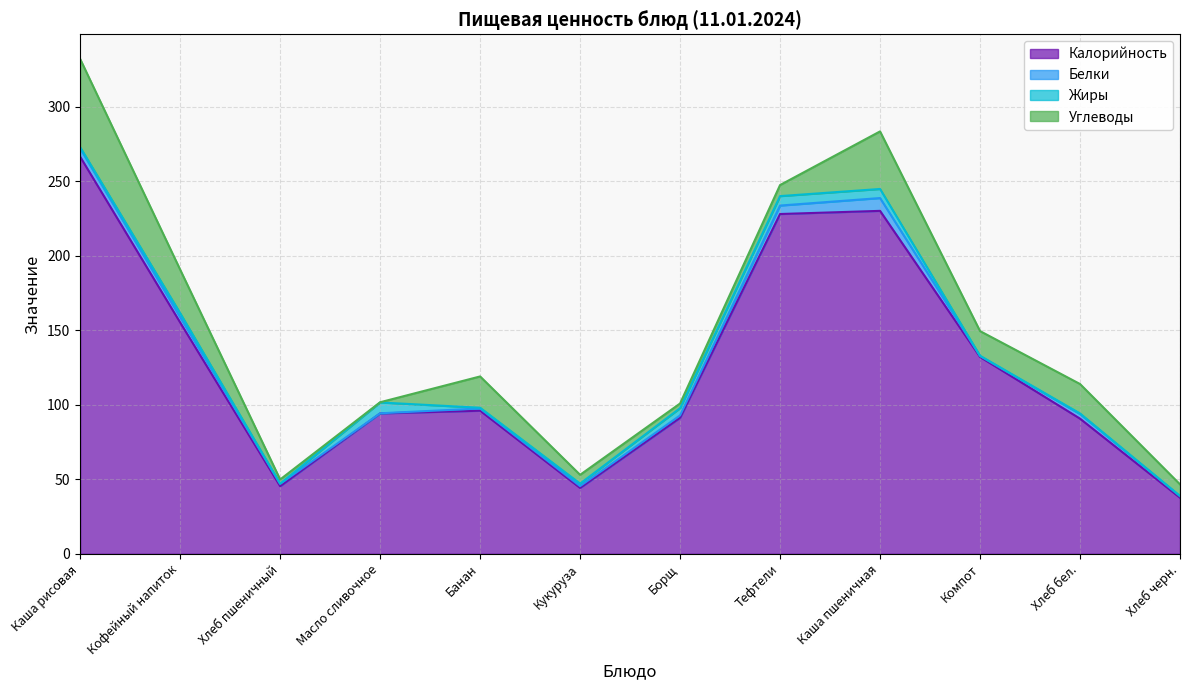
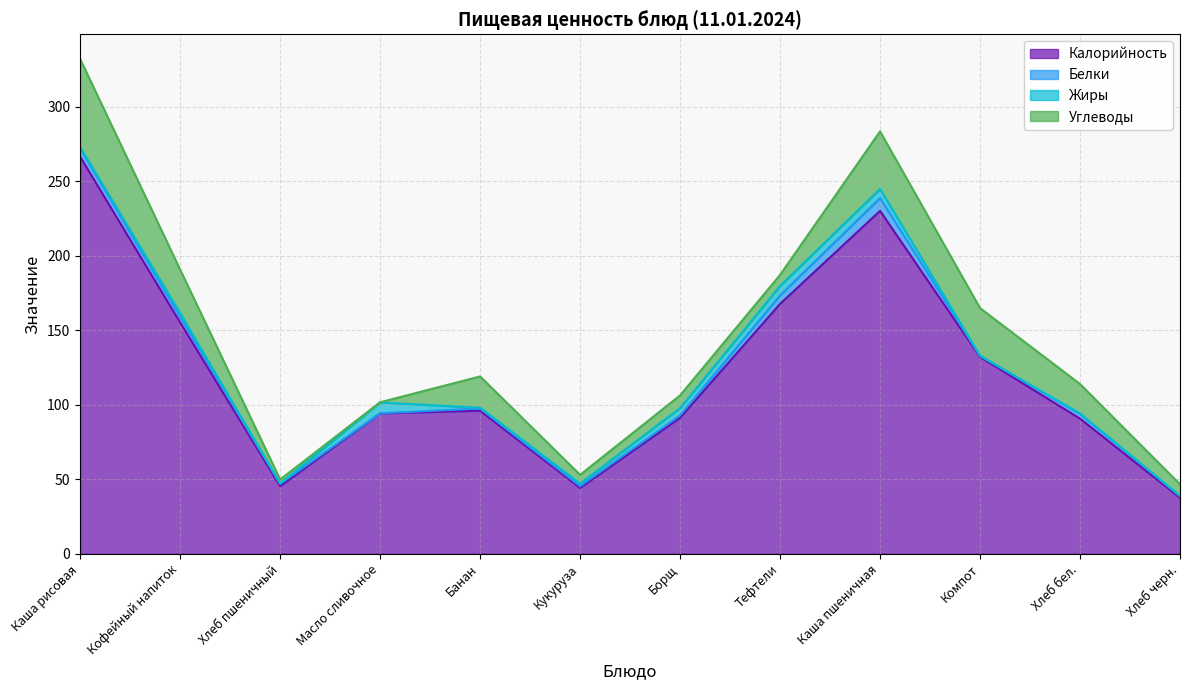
Углеводы, Борщ: 3 -> 9
Калорийность, Тефтели: 228 -> 168
Углеводы, Компот: 17 -> 32
